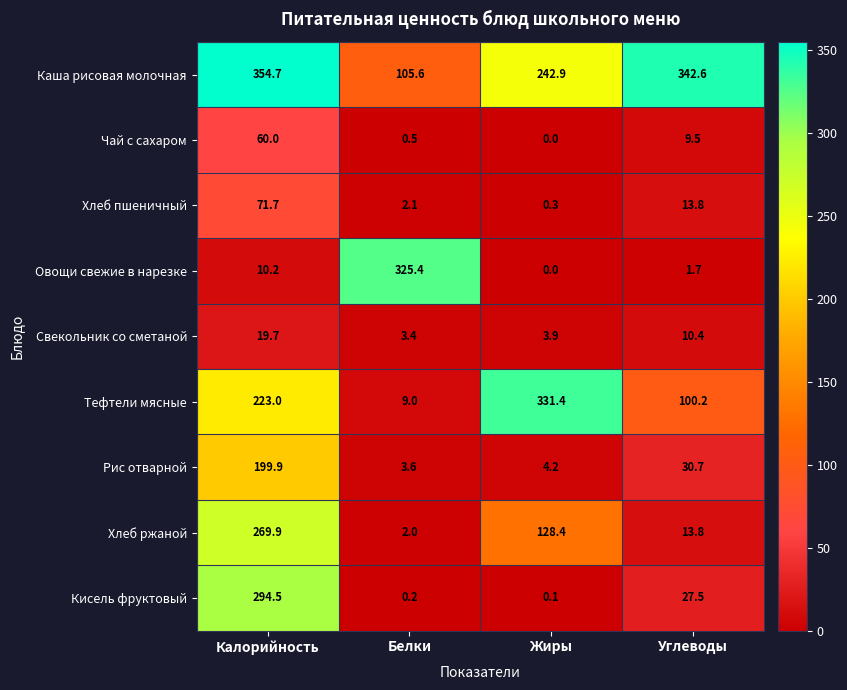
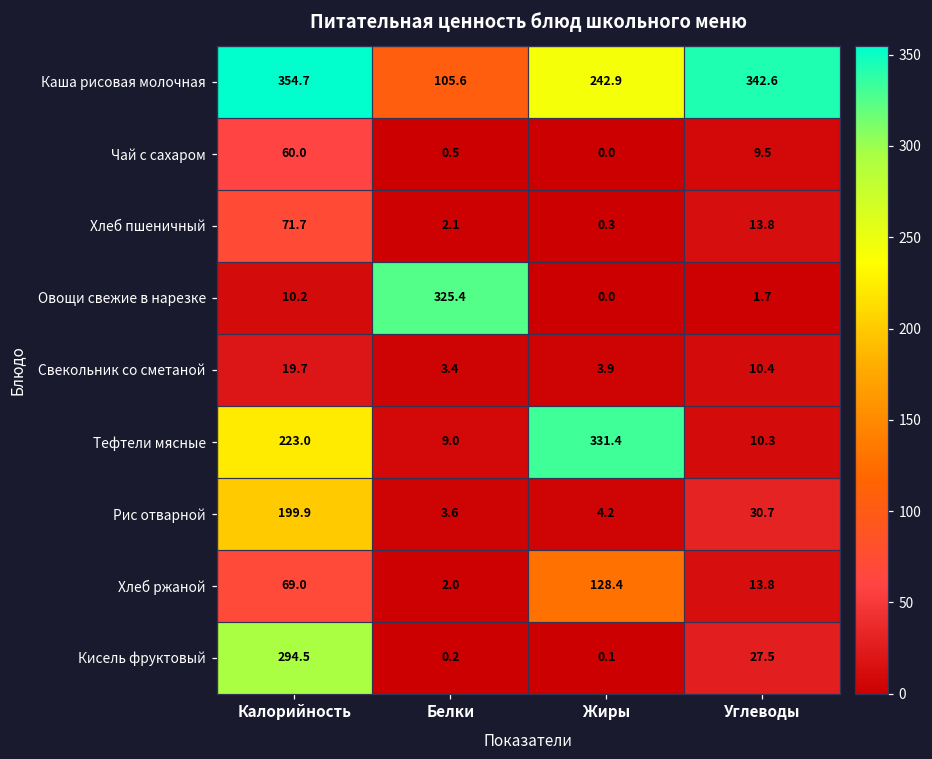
Тефтели мясные, Углеводы: 100.2 -> 10.3
Хлеб ржаной, Калорийность: 269.9 -> 69.0
